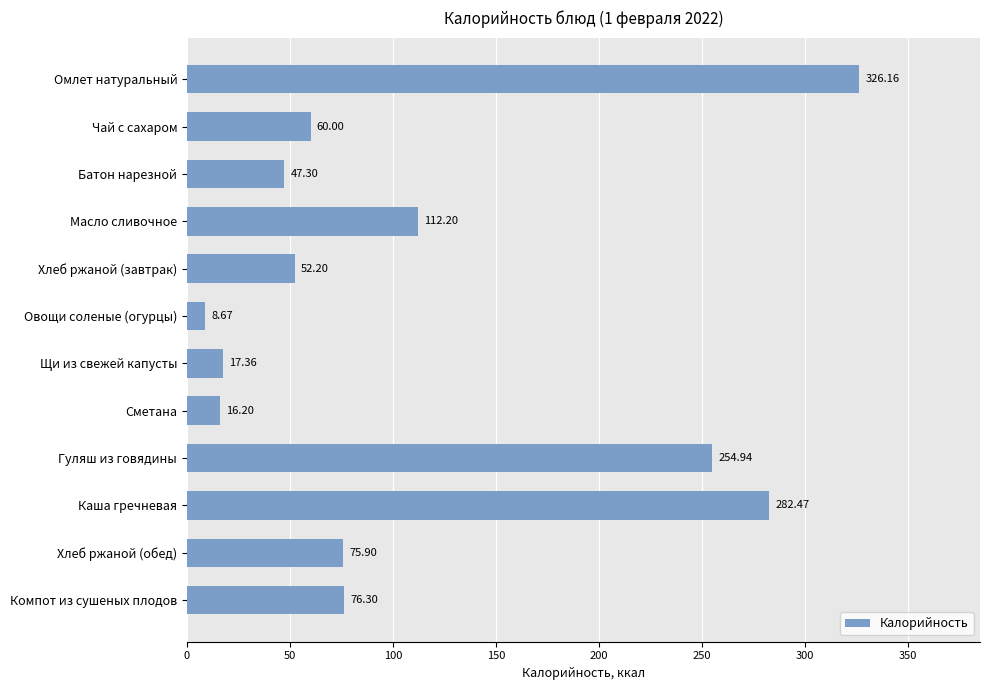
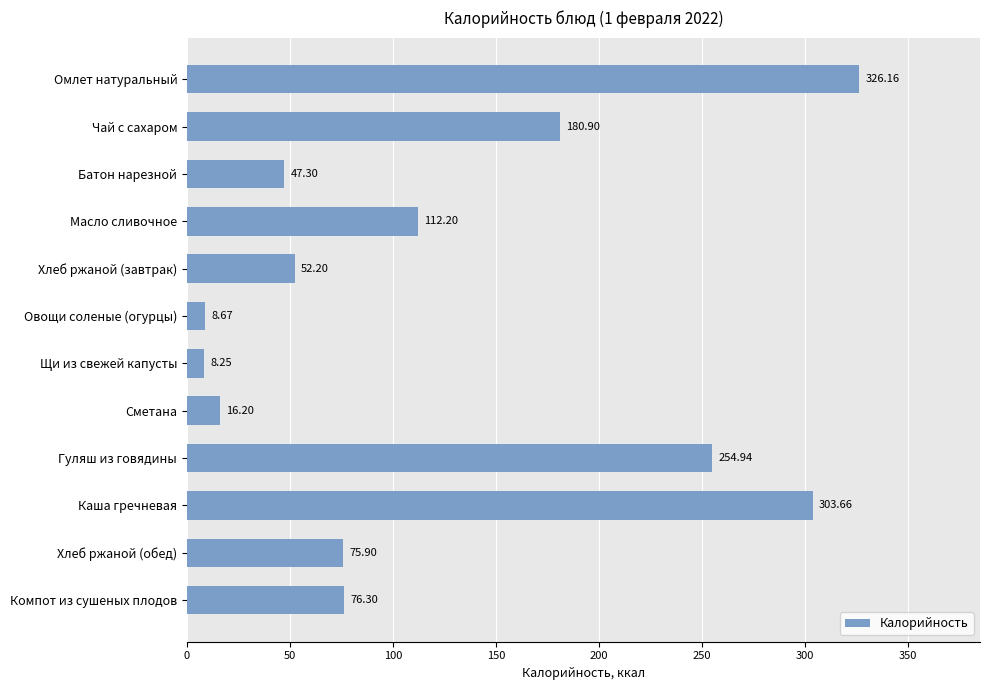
Чай с сахаром: 60.00 -> 180.90
Щи из свежей капусты: 17.36 -> 8.25
Каша гречневая: 282.47 -> 303.66
